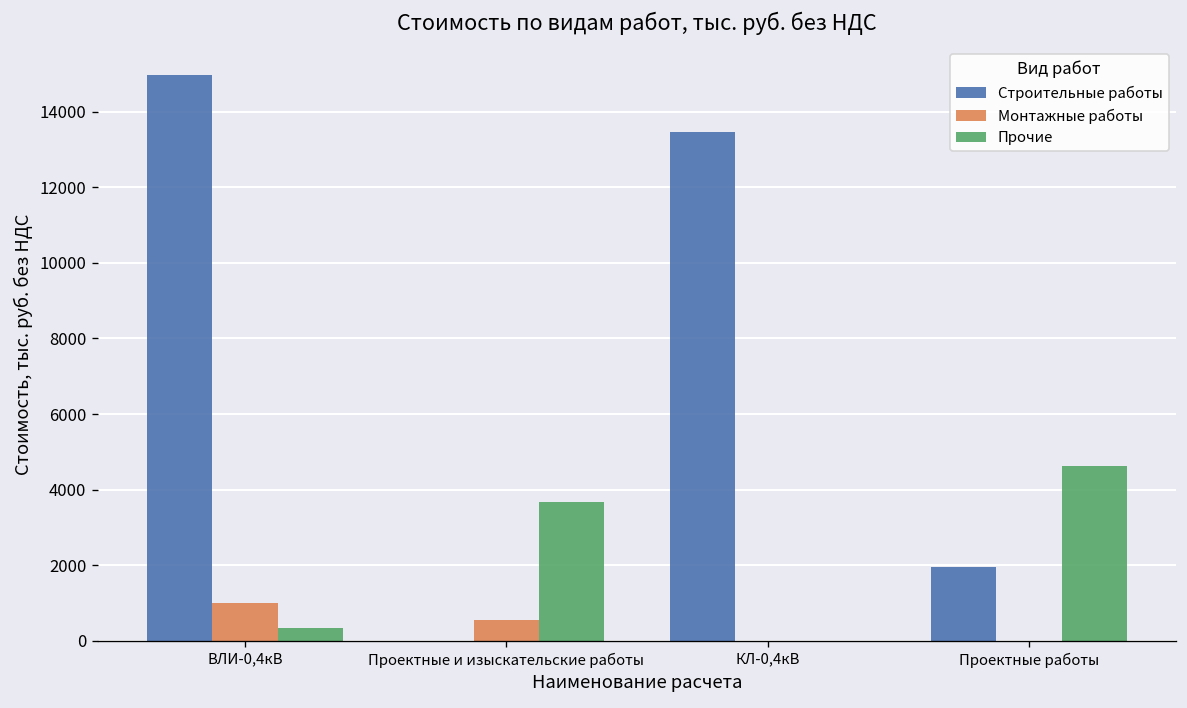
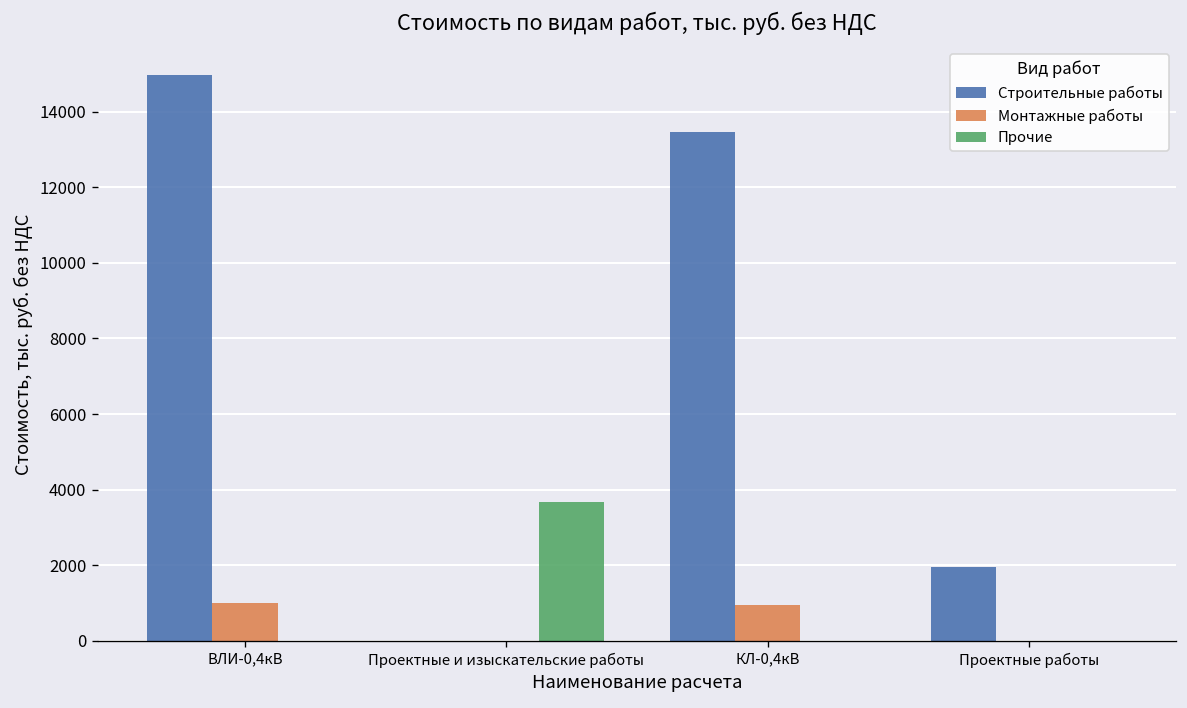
Прочие, ВЛИ-0,4кВ: 300 -> 0
Монтажные работы, Проектные и изыскательские работы: 500 -> 0
Монтажные работы, КЛ-0,4кВ: 0 -> 1000
Прочие, Проектные работы: 4600 -> 0
